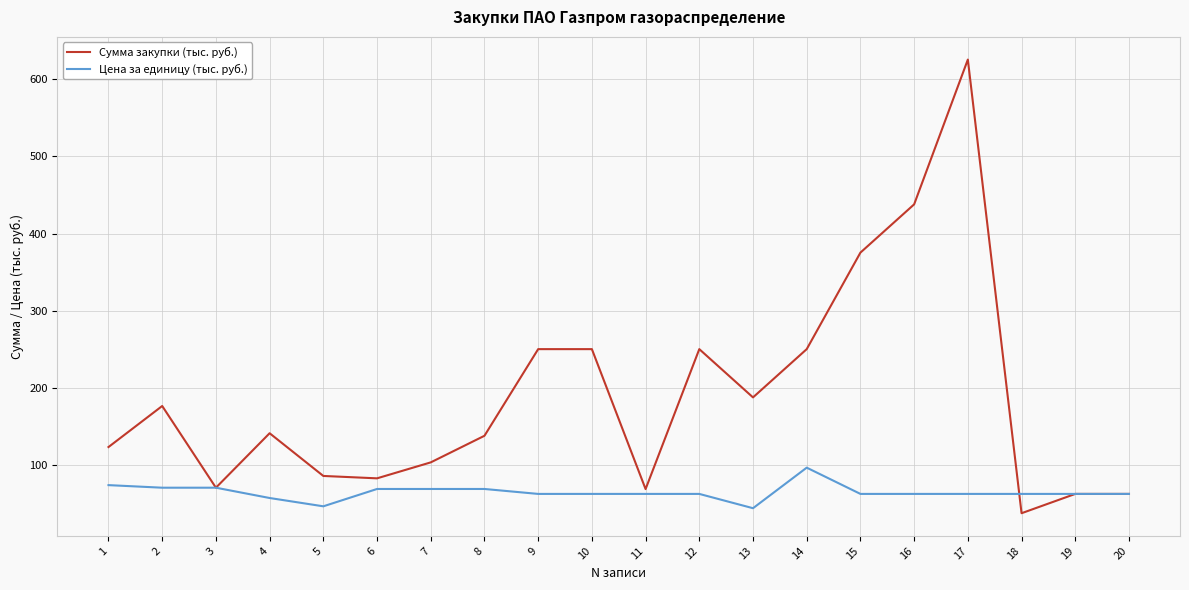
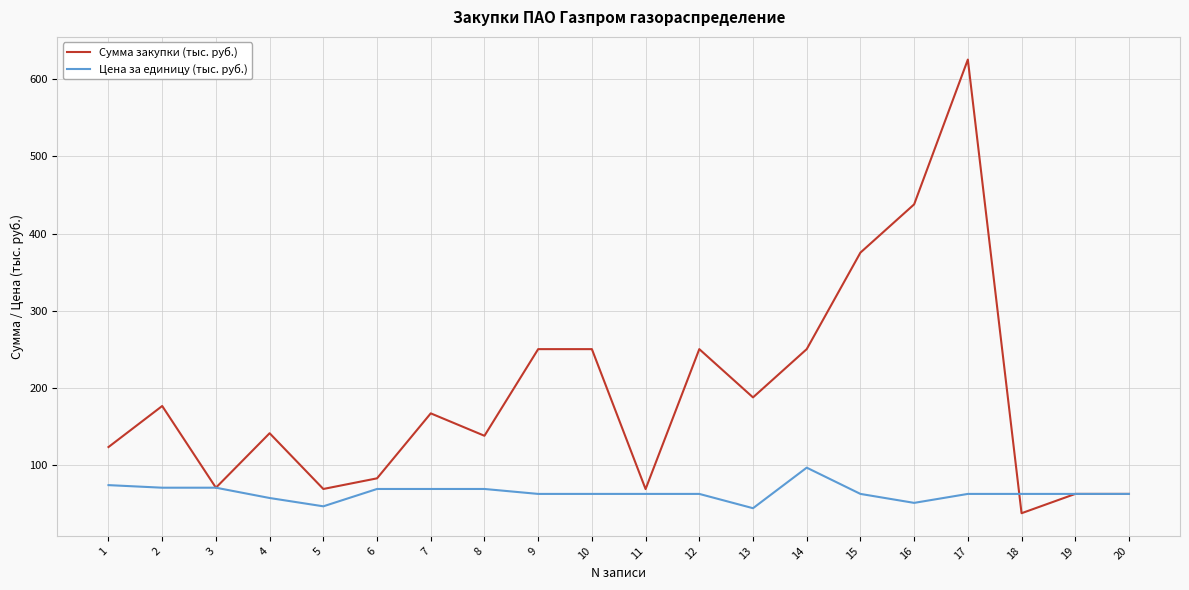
Сумма закупки (тыс. руб.), 5: 90 -> 70
Сумма закупки (тыс. руб.), 7: 100 -> 170
Цена за единицу (тыс. руб.), 16: 60 -> 50
